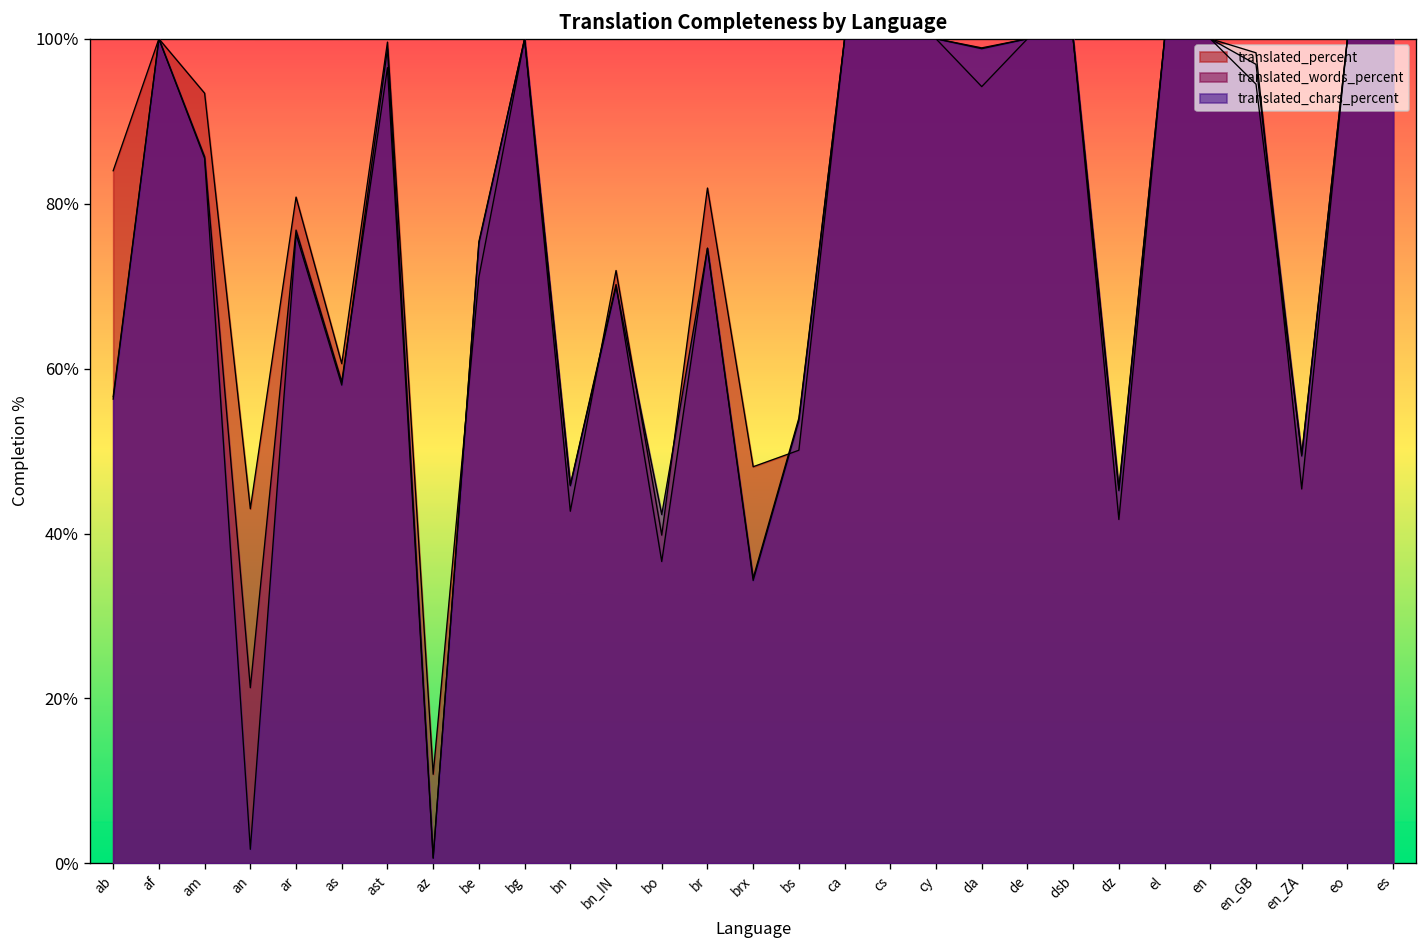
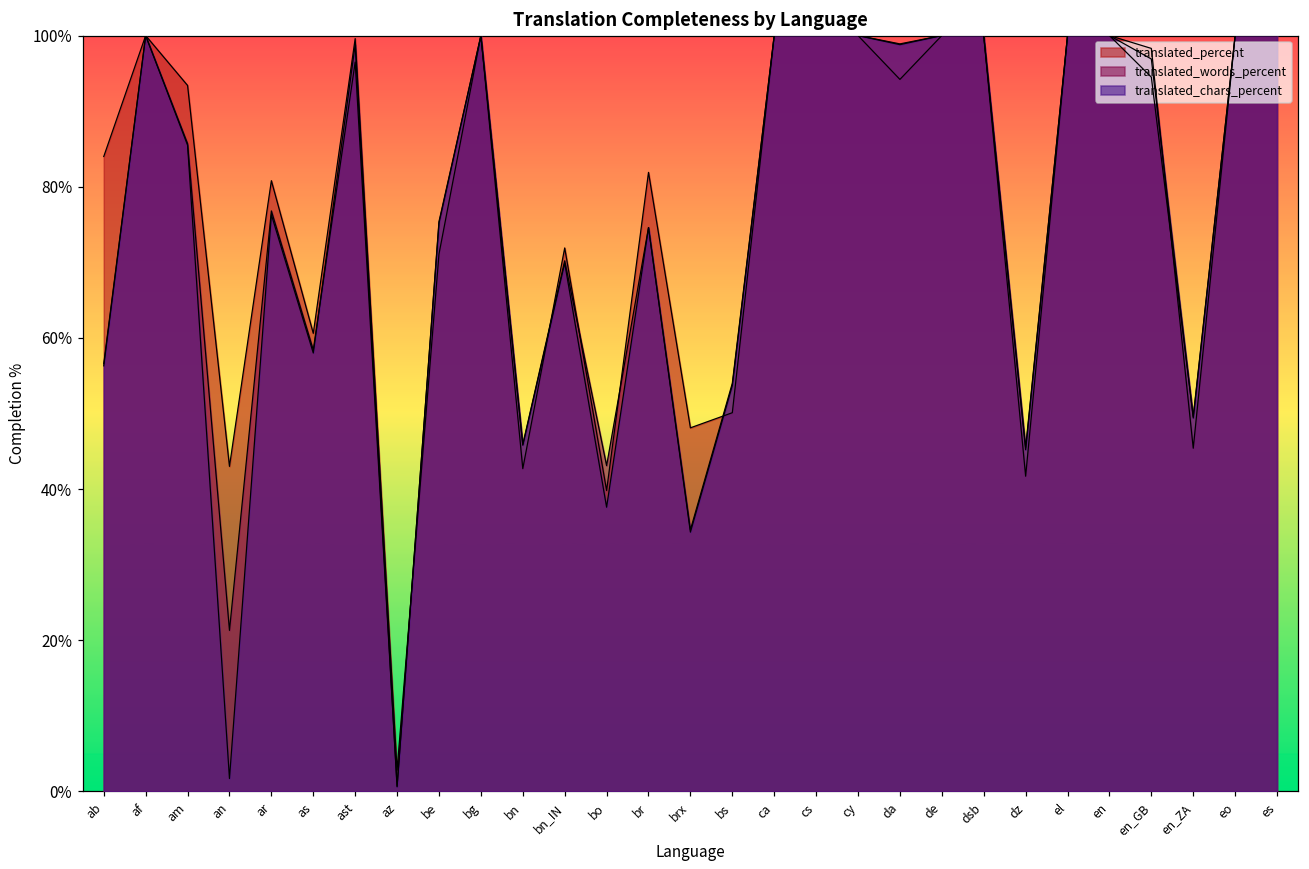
translated_percent, az: 11% -> 3%
translated_words_percent, bo: 37% -> 43%
translated_chars_percent, bo: 42% -> 38%
